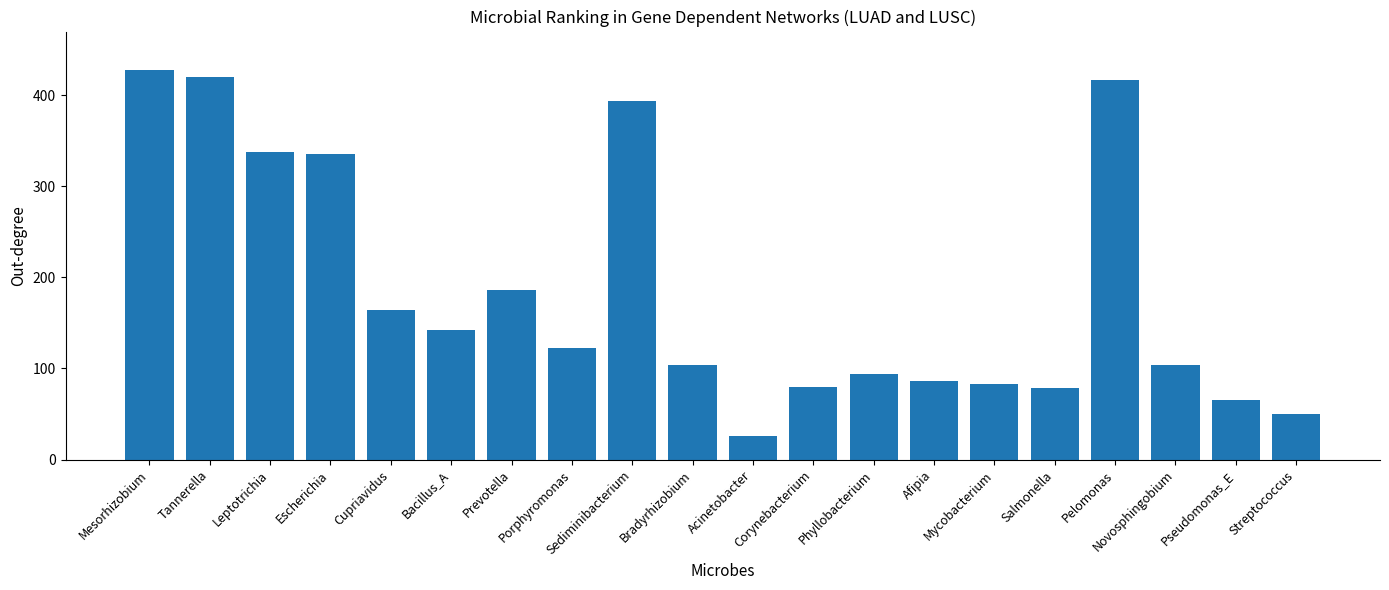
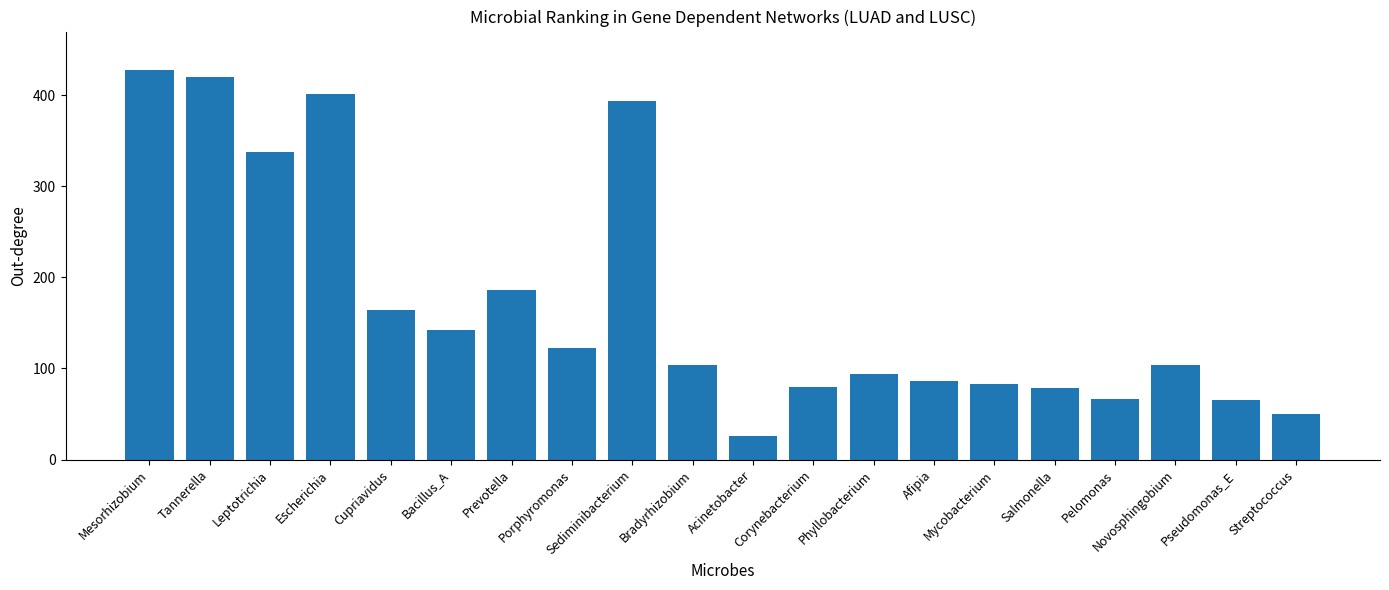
Escherichia: 340 -> 400
Pelomonas: 420 -> 70
